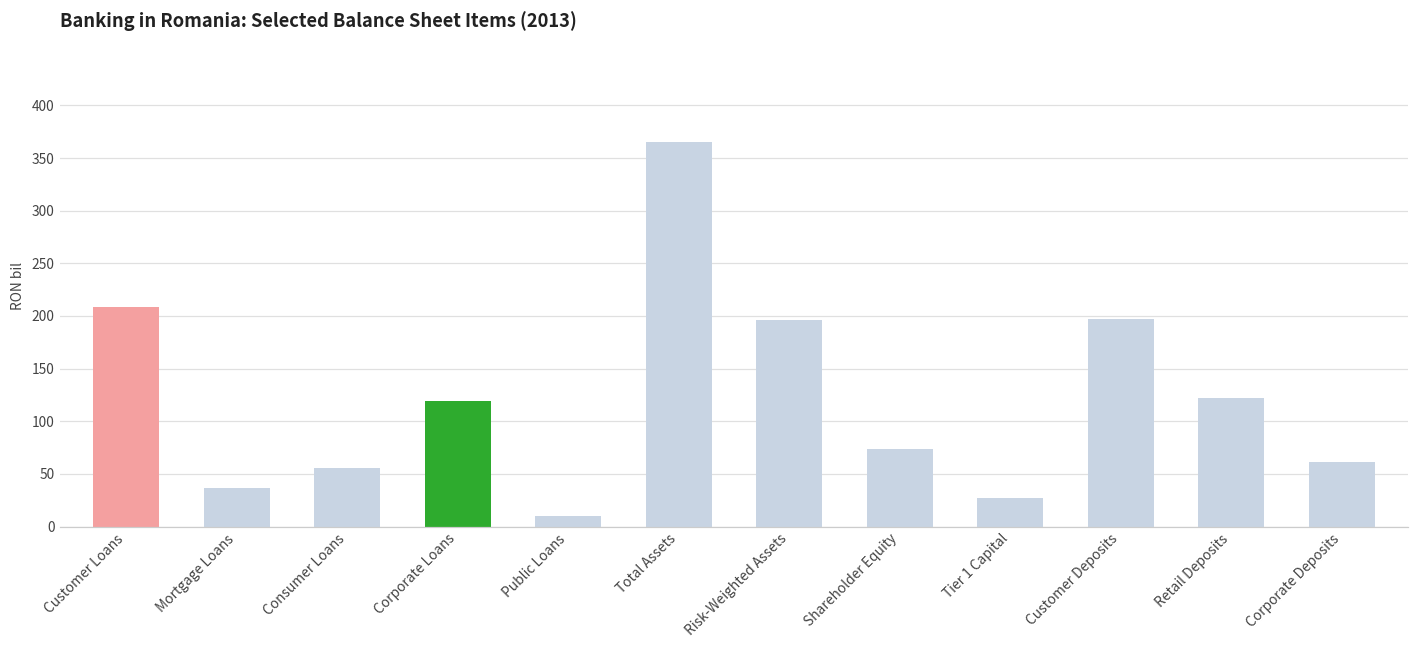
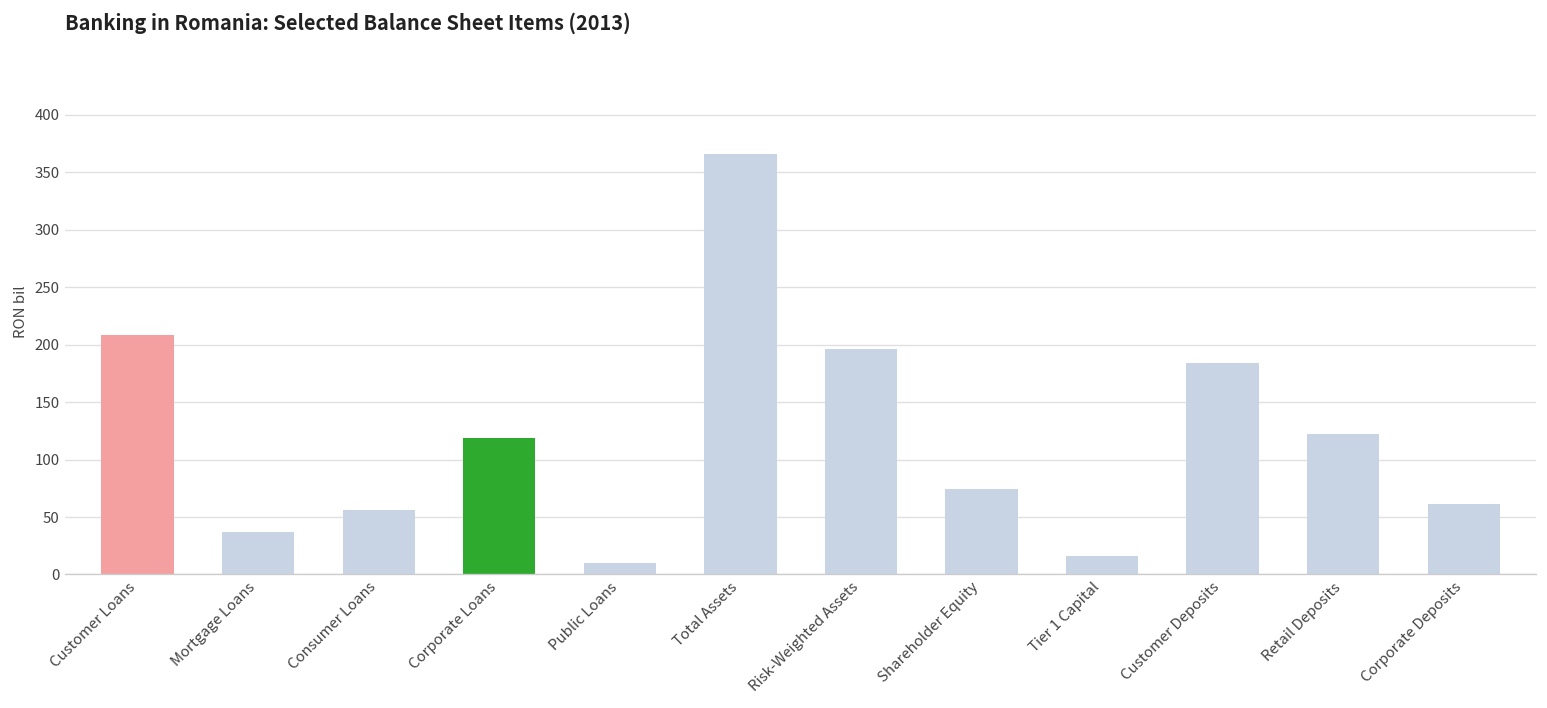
Tier 1 Capital: 30 -> 20
Customer Deposits: 200 -> 180
